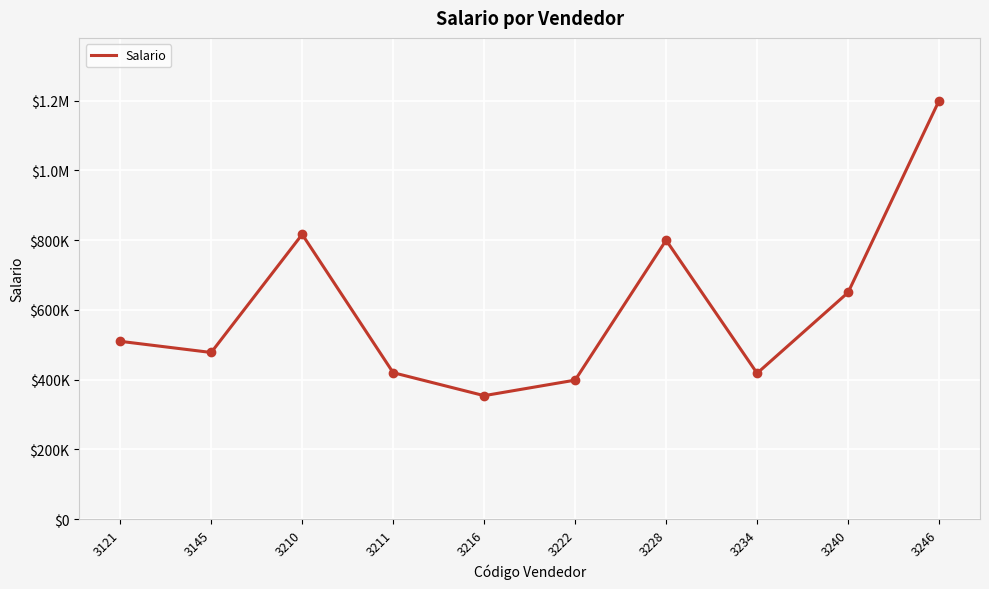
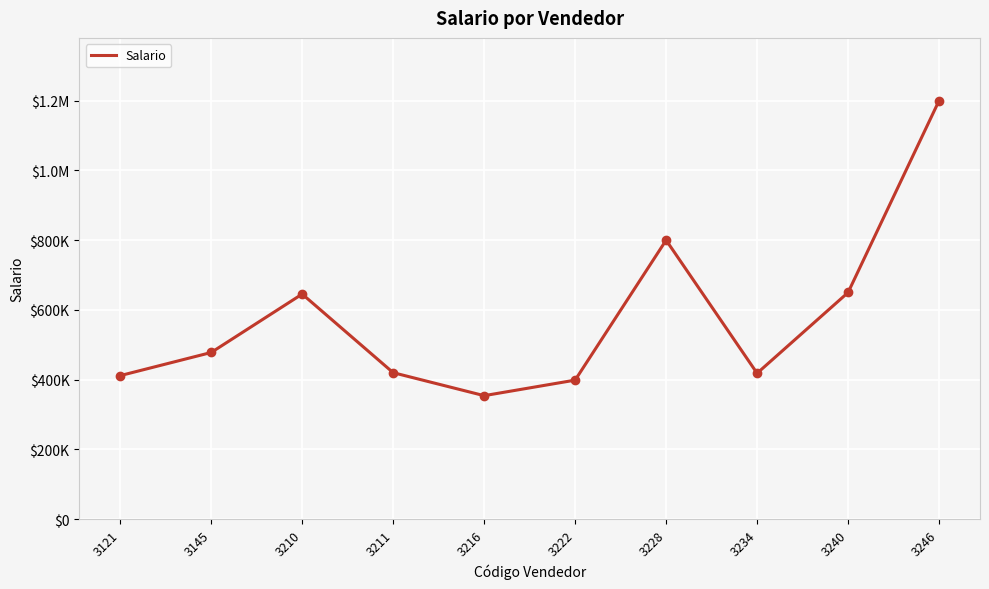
3121: $510000 -> $410000
3210: $820000 -> $650000
